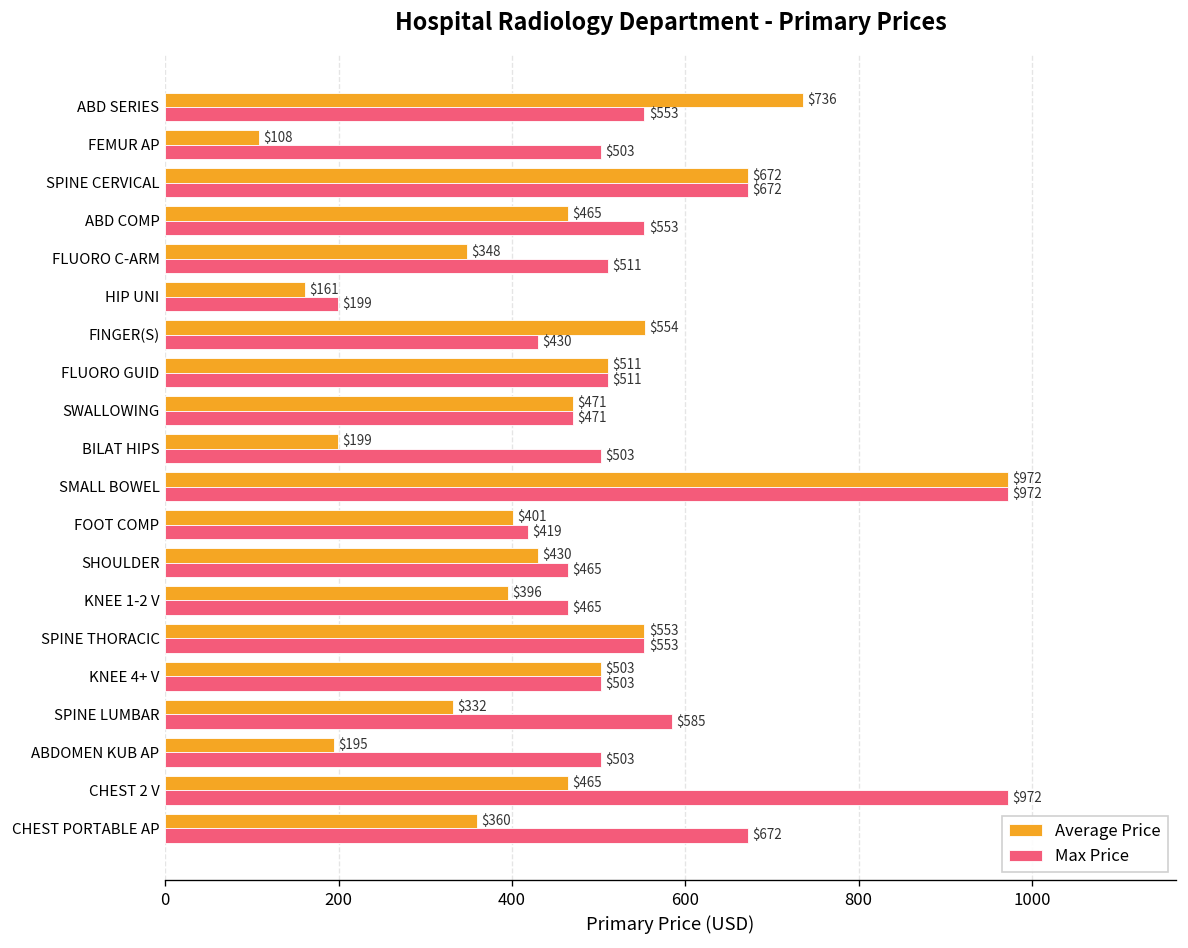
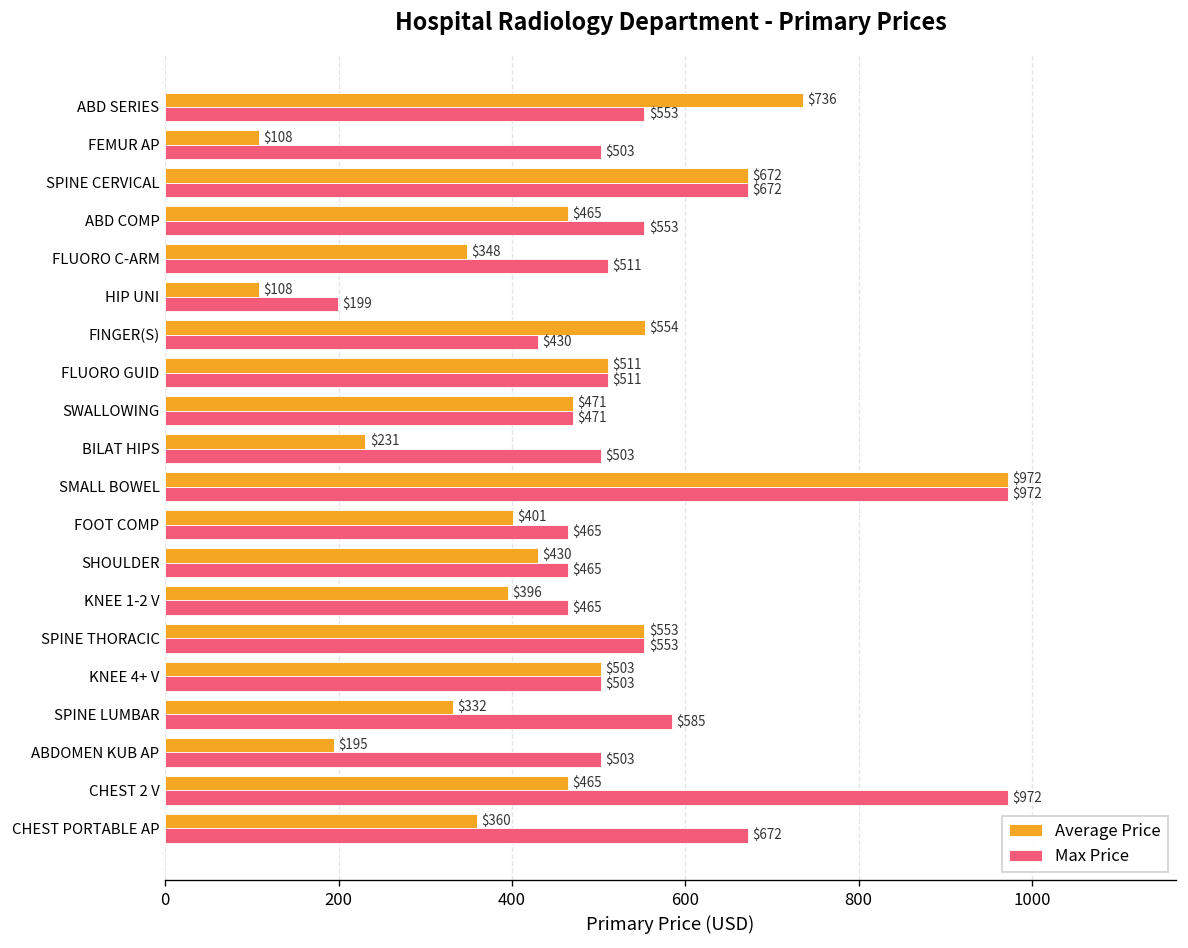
Average Price, HIP UNI: $161 -> $108
Average Price, BILAT HIPS: $199 -> $231
Max Price, FOOT COMP: $419 -> $465
